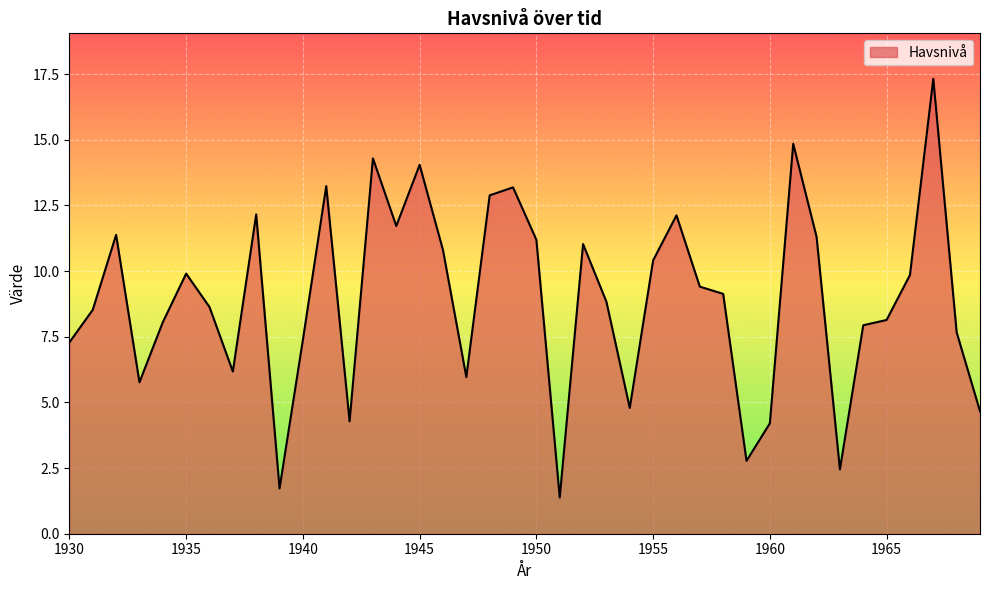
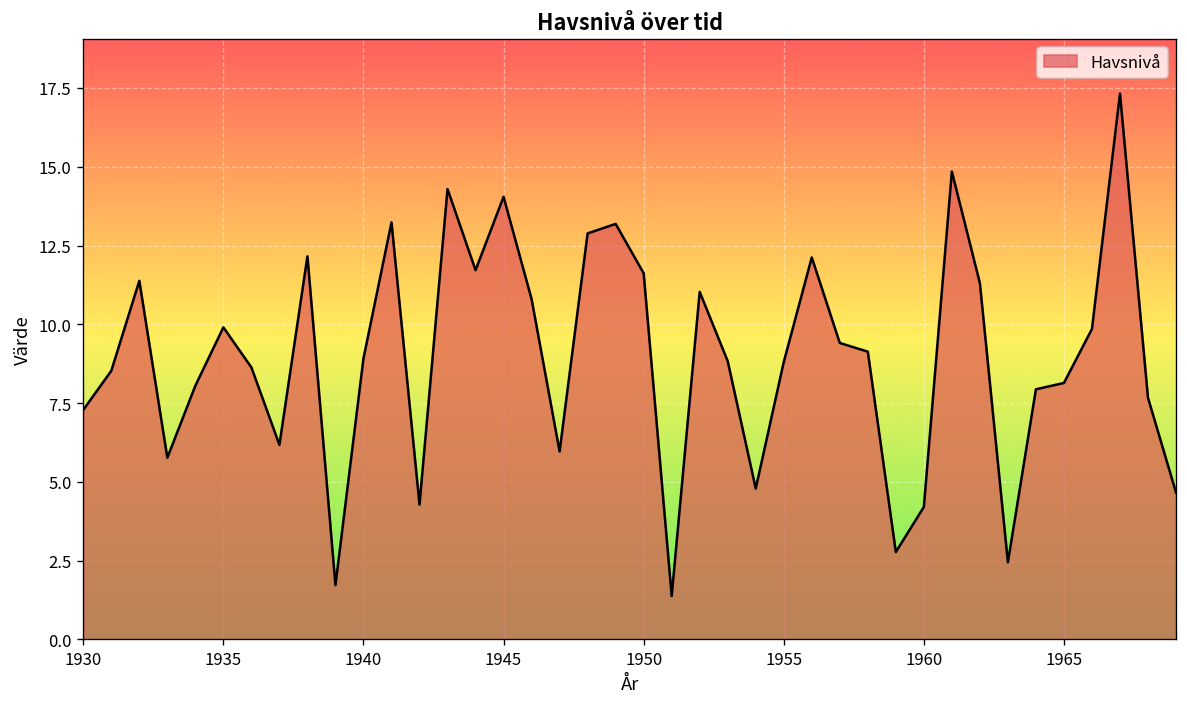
1940: 7.4 -> 8.9
1950: 11.2 -> 11.6
1955: 10.4 -> 8.8
